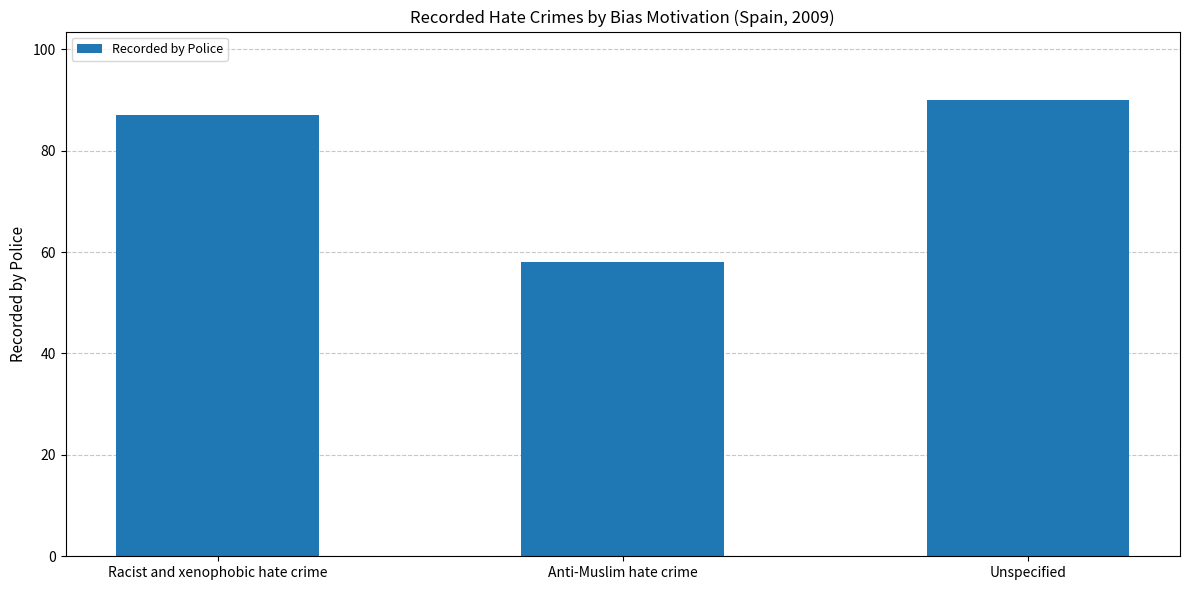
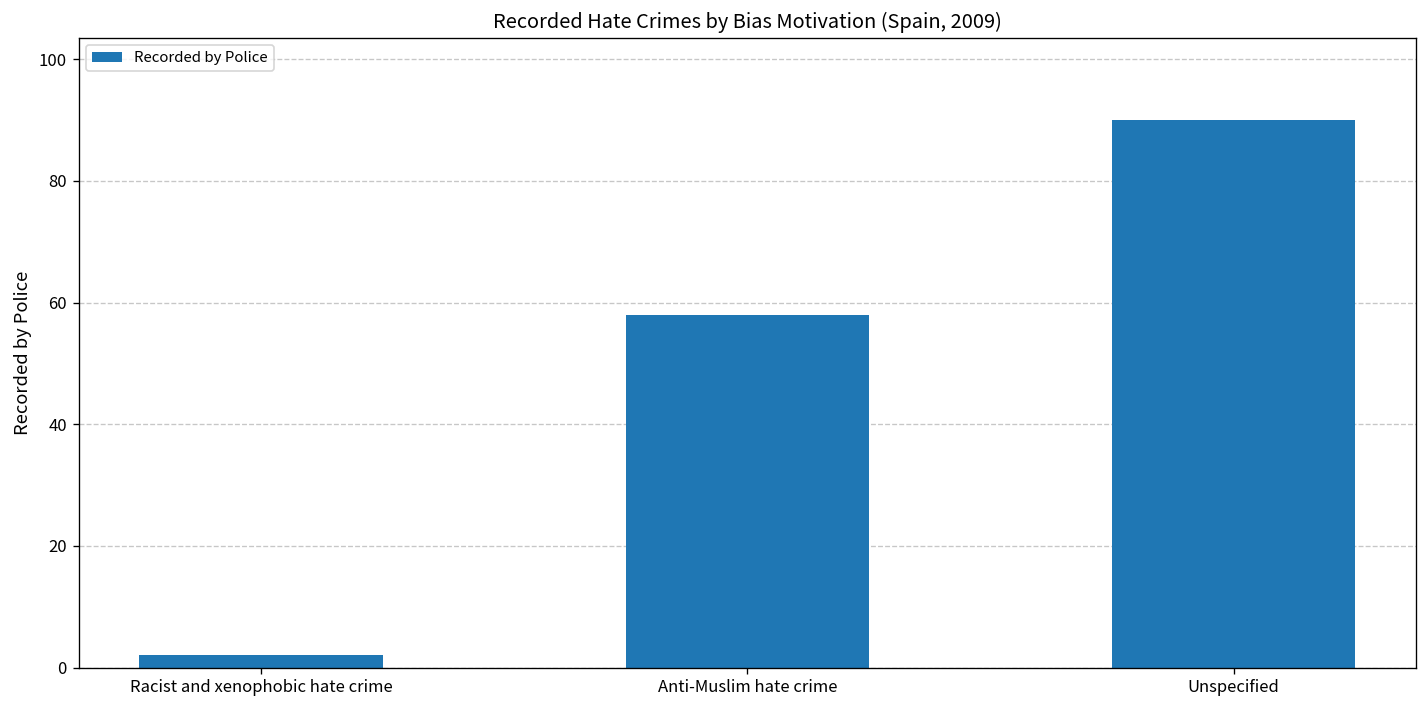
Racist and xenophobic hate crime: 87 -> 2
